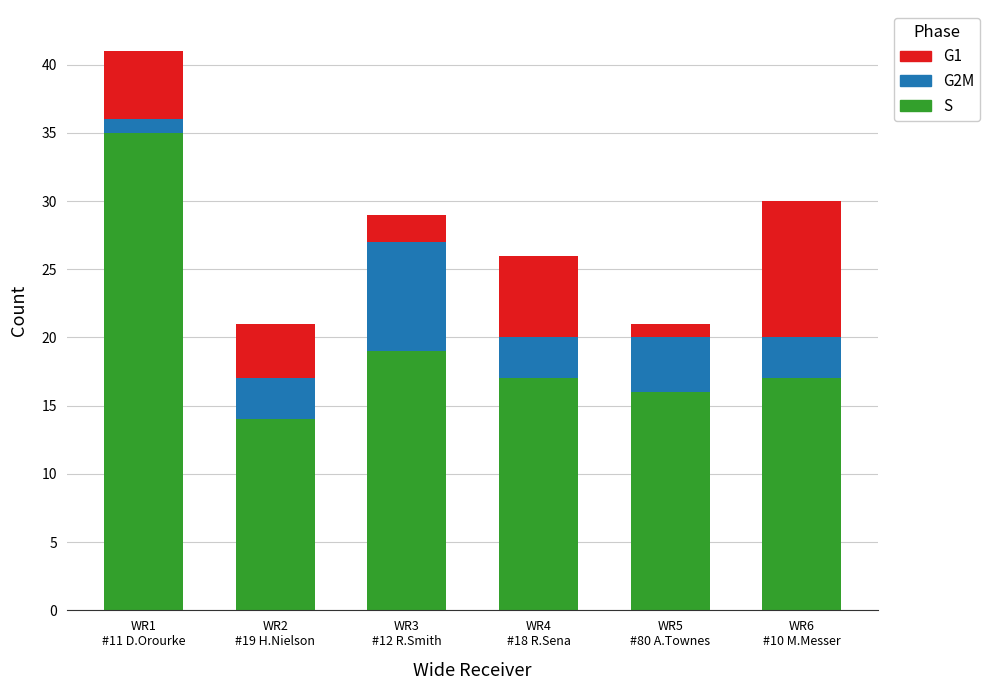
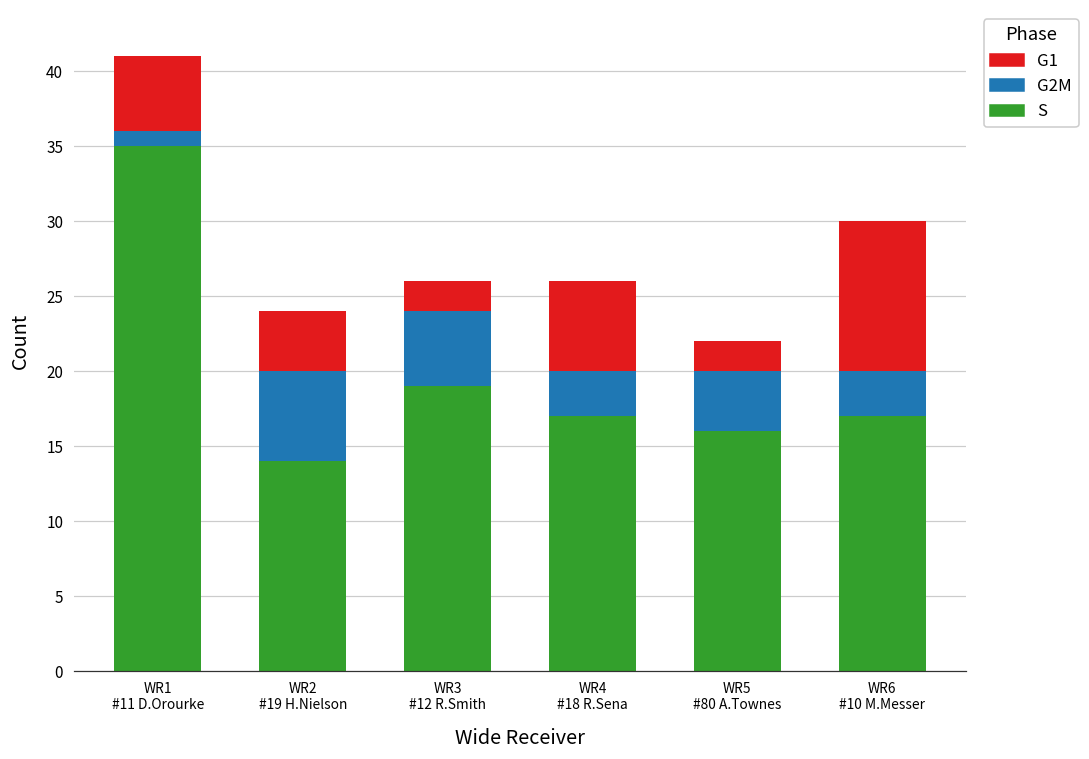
G2M, WR2 #19 H.Nielson: 3 -> 6
G2M, WR3 #12 R.Smith: 8 -> 5
G1, WR5 #80 A.Townes: 1 -> 2
